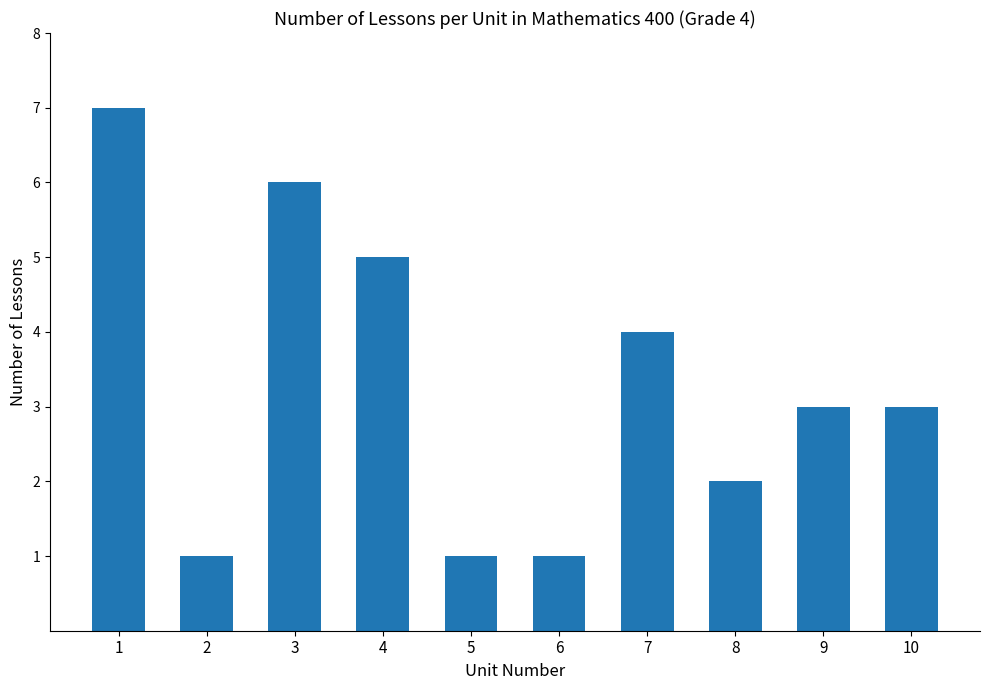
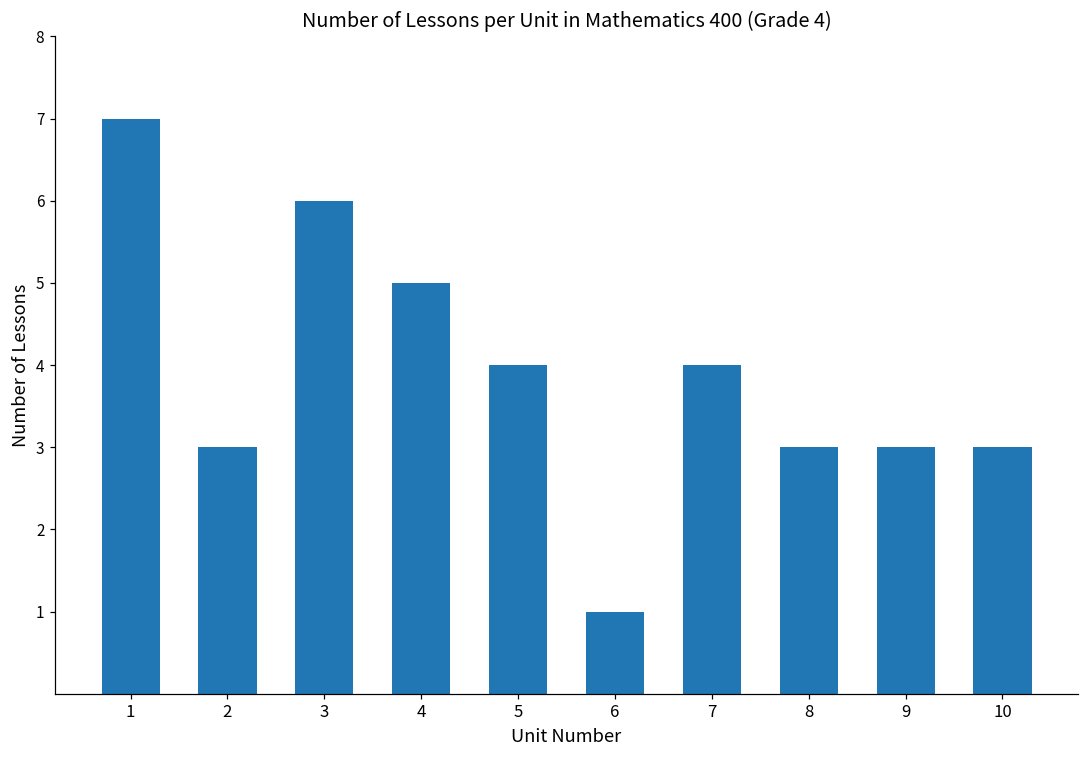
2: 1 -> 3
5: 1 -> 4
8: 2 -> 3
